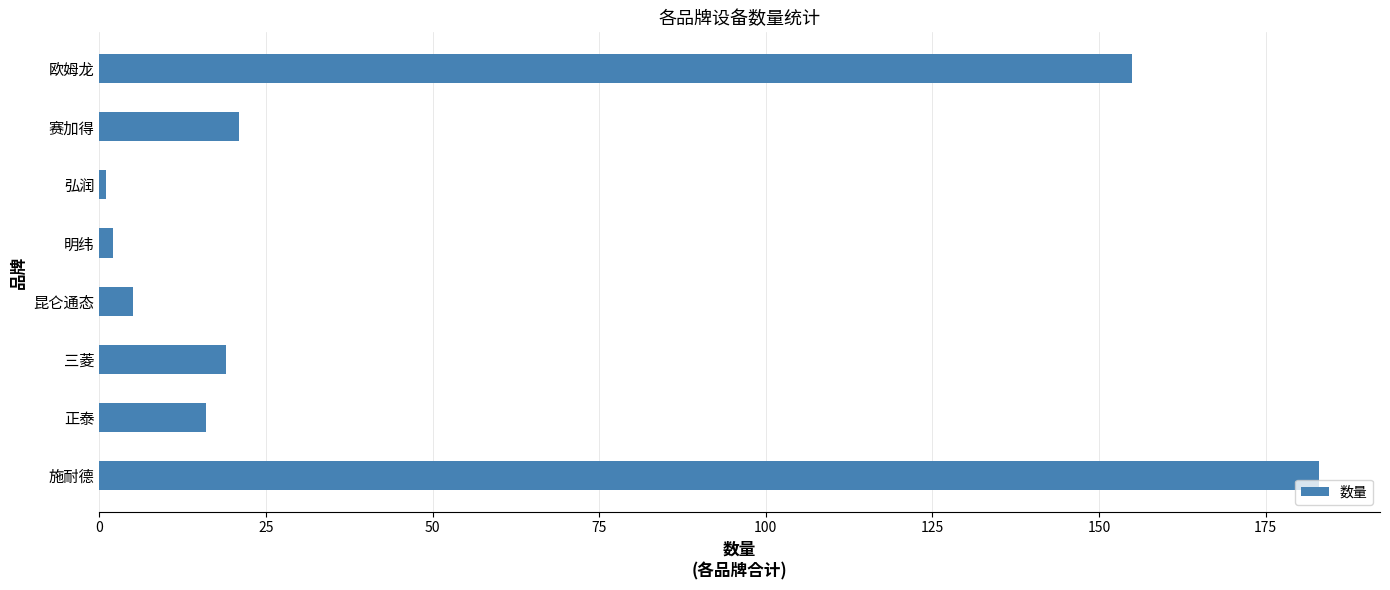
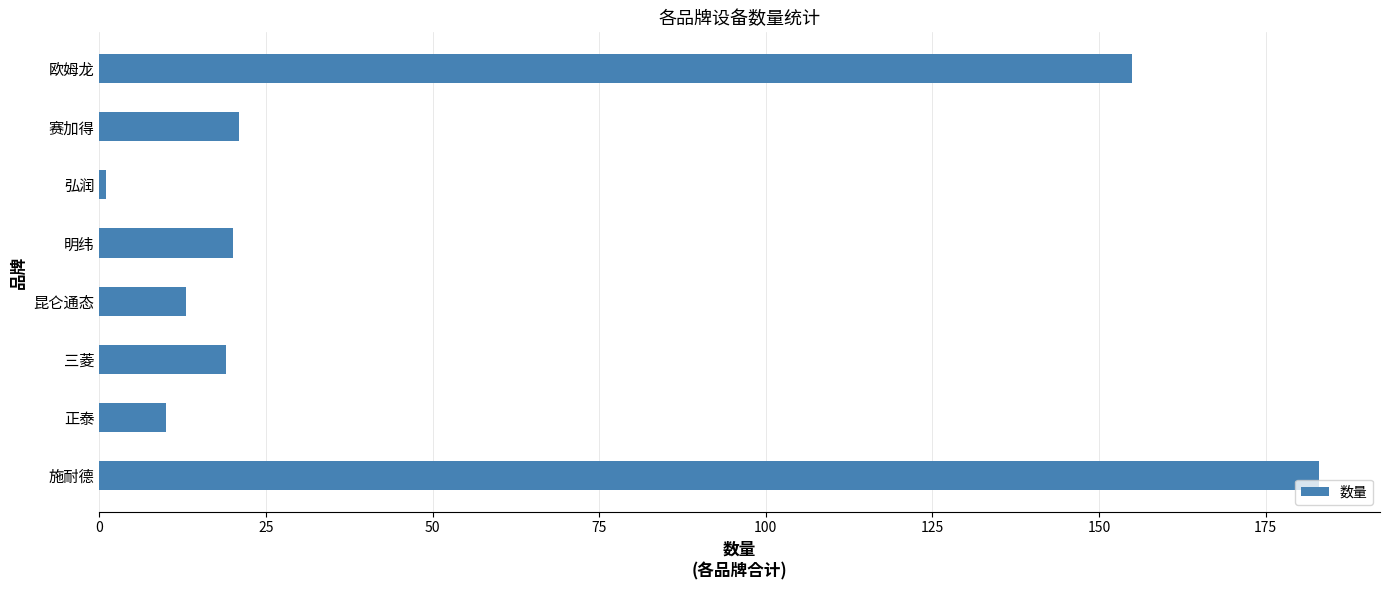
明纬: 2 -> 20
昆仑通态: 5 -> 13
正泰: 16 -> 10
